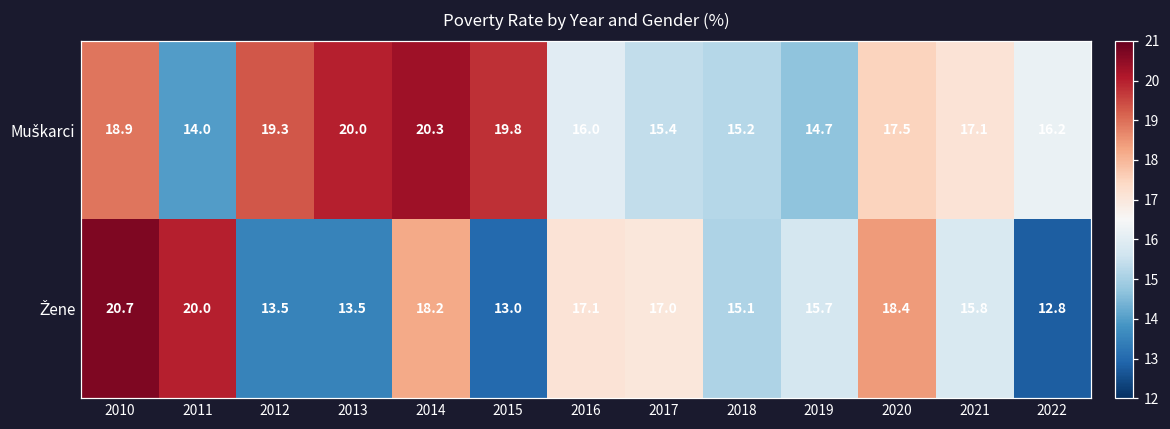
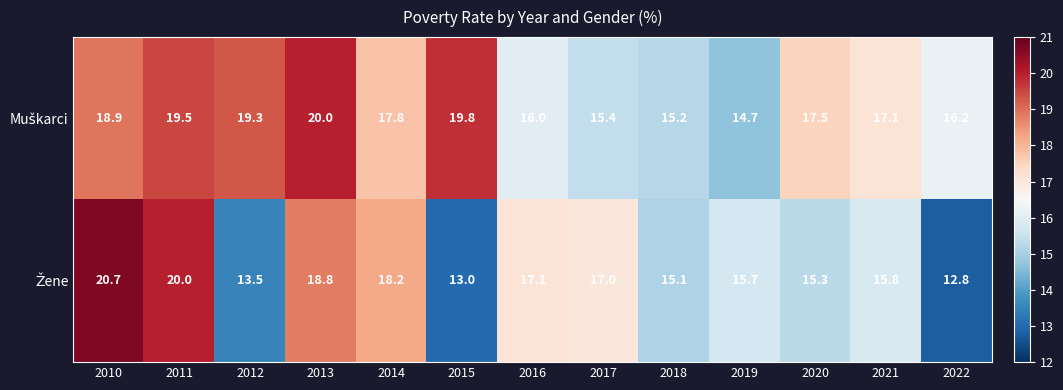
Muškarci, 2011: 14.0 -> 19.5
Muškarci, 2014: 20.3 -> 17.8
Žene, 2013: 13.5 -> 18.8
Žene, 2020: 18.4 -> 15.3
